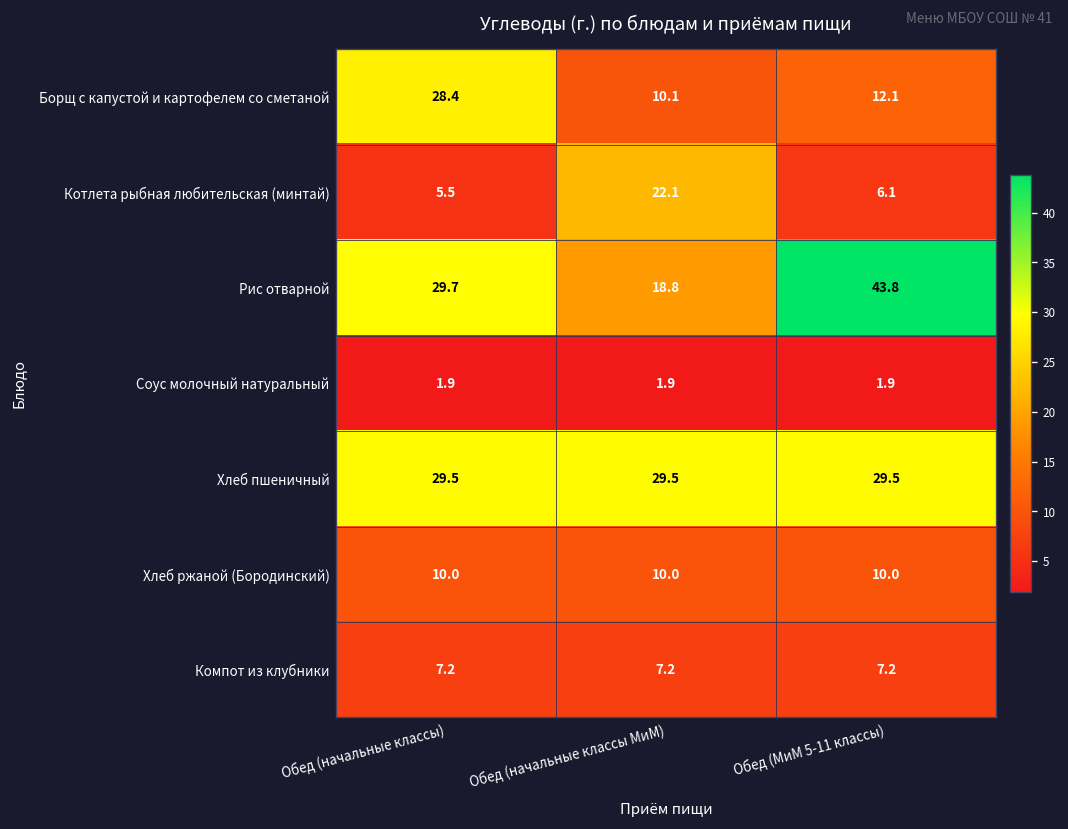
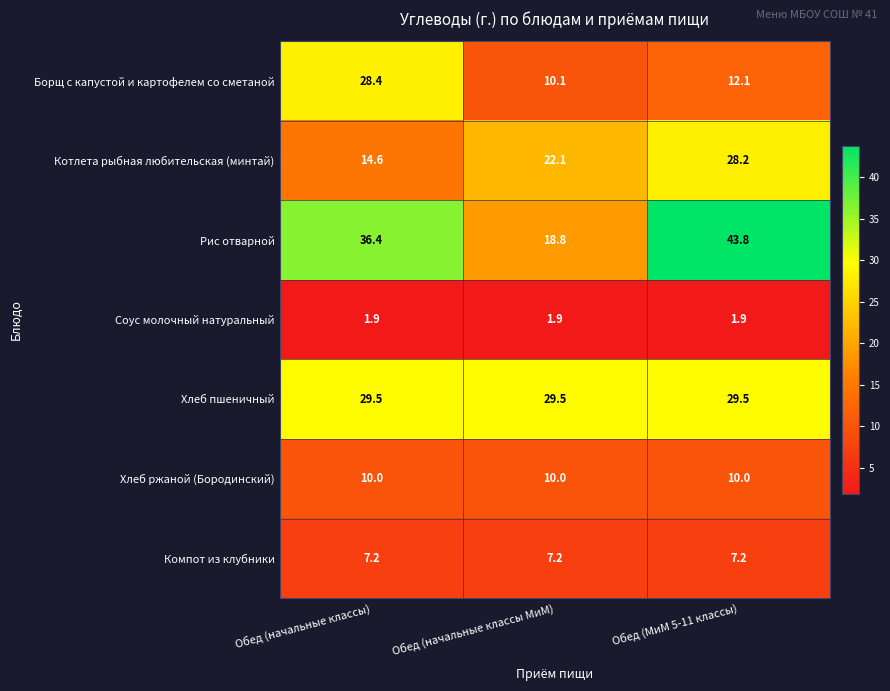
Котлета рыбная любительская (минтай), Обед (начальные классы): 5.5 -> 14.6
Котлета рыбная любительская (минтай), Обед (МиМ 5-11 классы): 6.1 -> 28.2
Рис отварной, Обед (начальные классы): 29.7 -> 36.4
